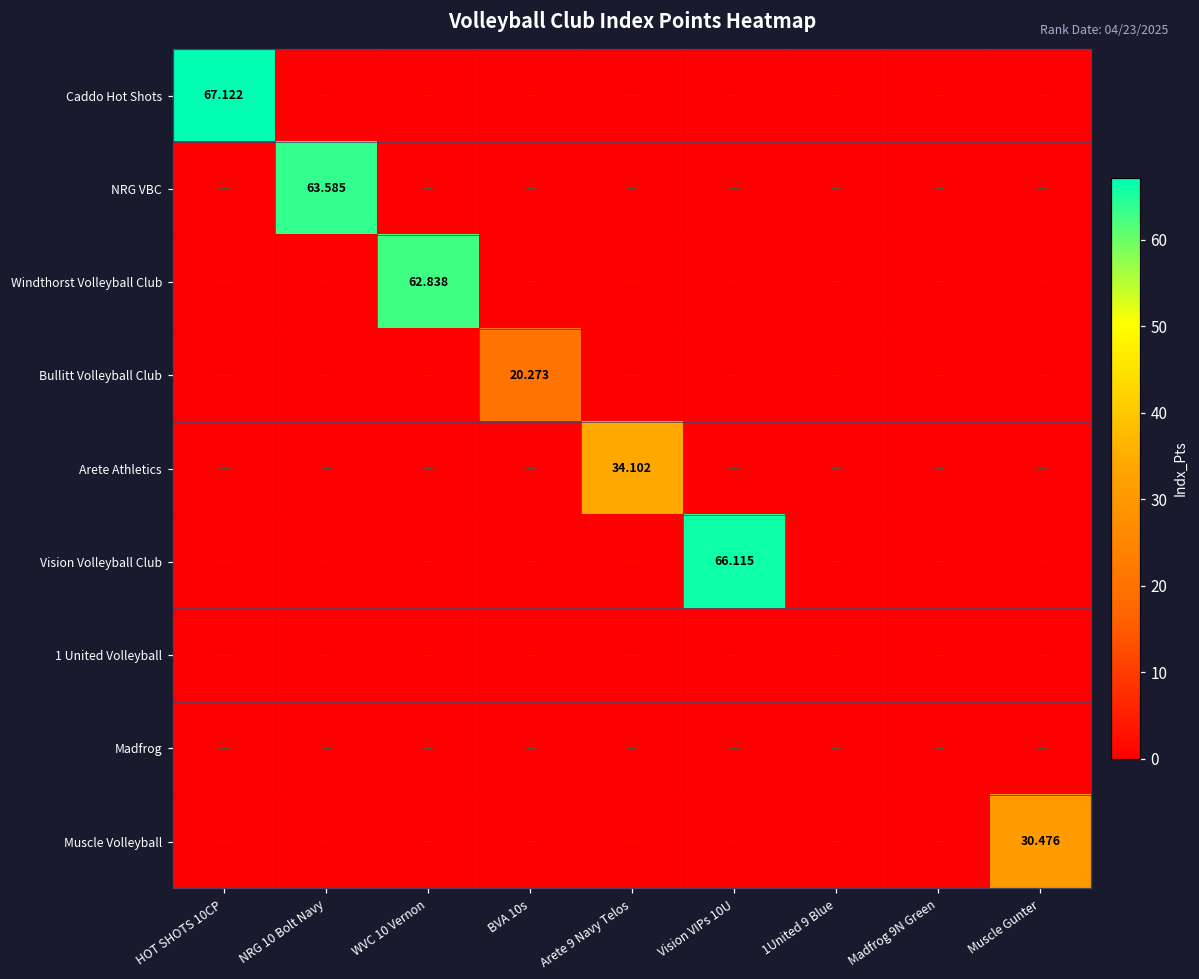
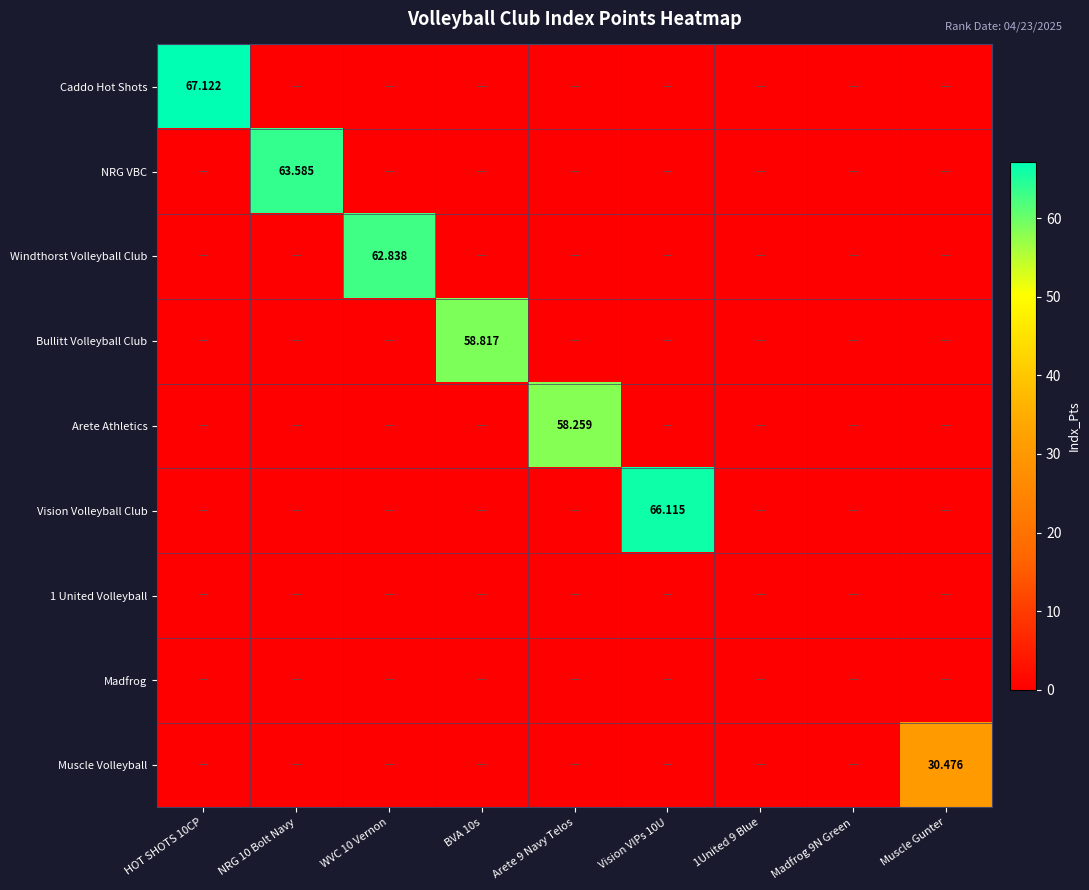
Bullitt Volleyball Club, BVA 10s: 20.273 -> 58.817
Arete Athletics, Arete 9 Navy Telos: 34.102 -> 58.259
